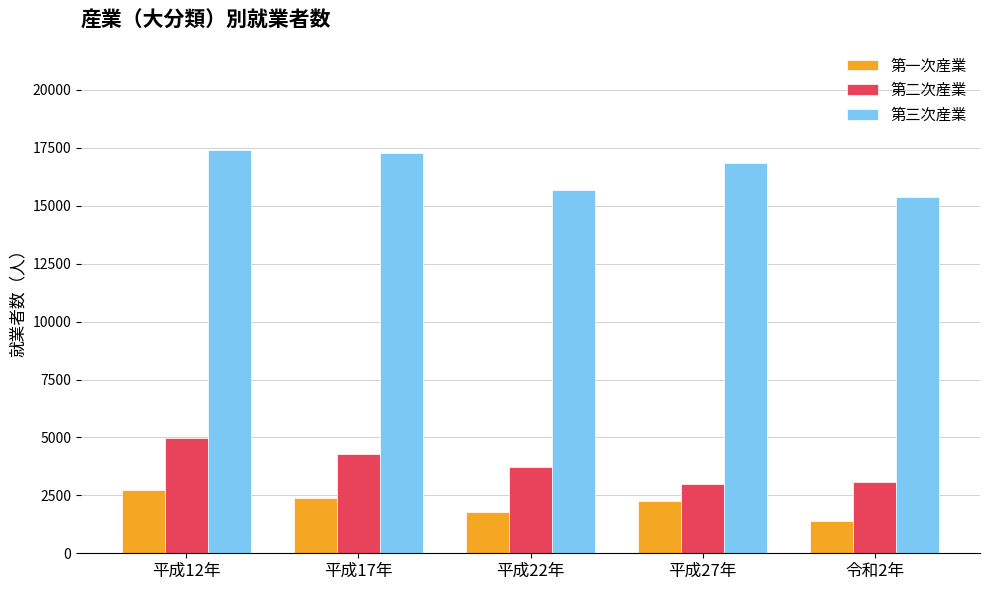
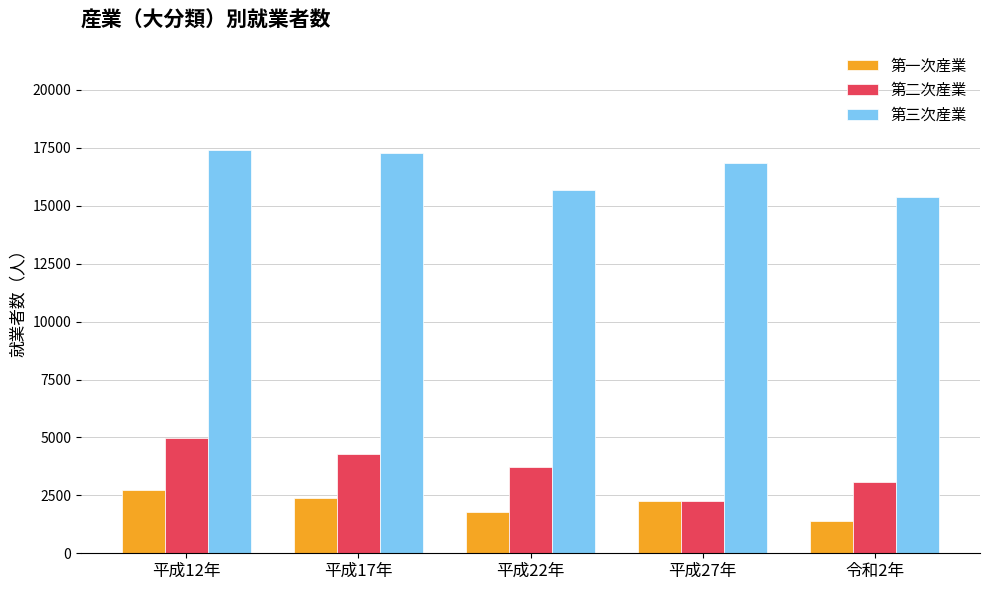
第二次産業, 平成27年: 3000 -> 2300
